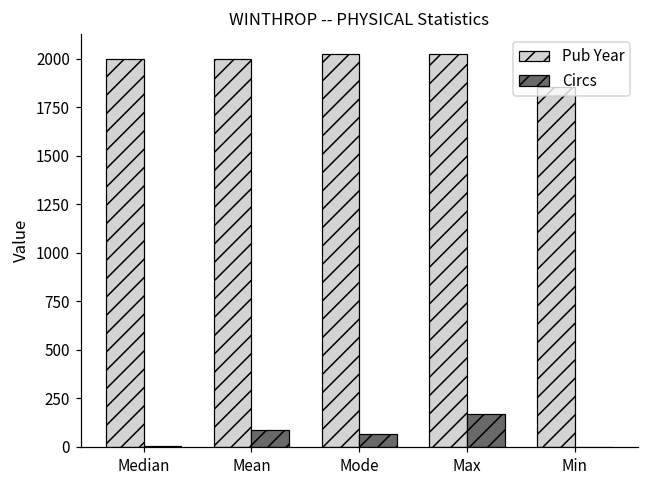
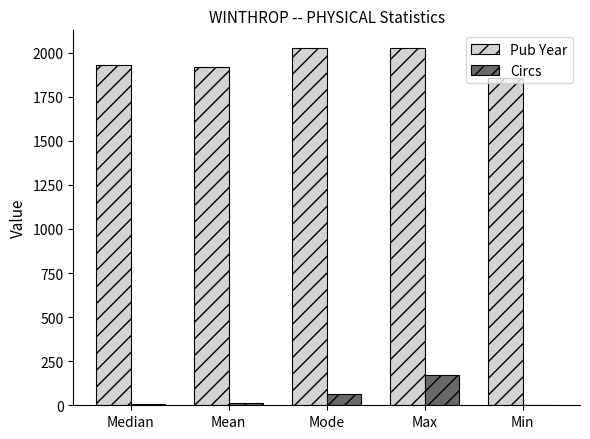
Pub Year, Median: 2000 -> 1930
Pub Year, Mean: 2000 -> 1920
Circs, Mean: 90 -> 10
